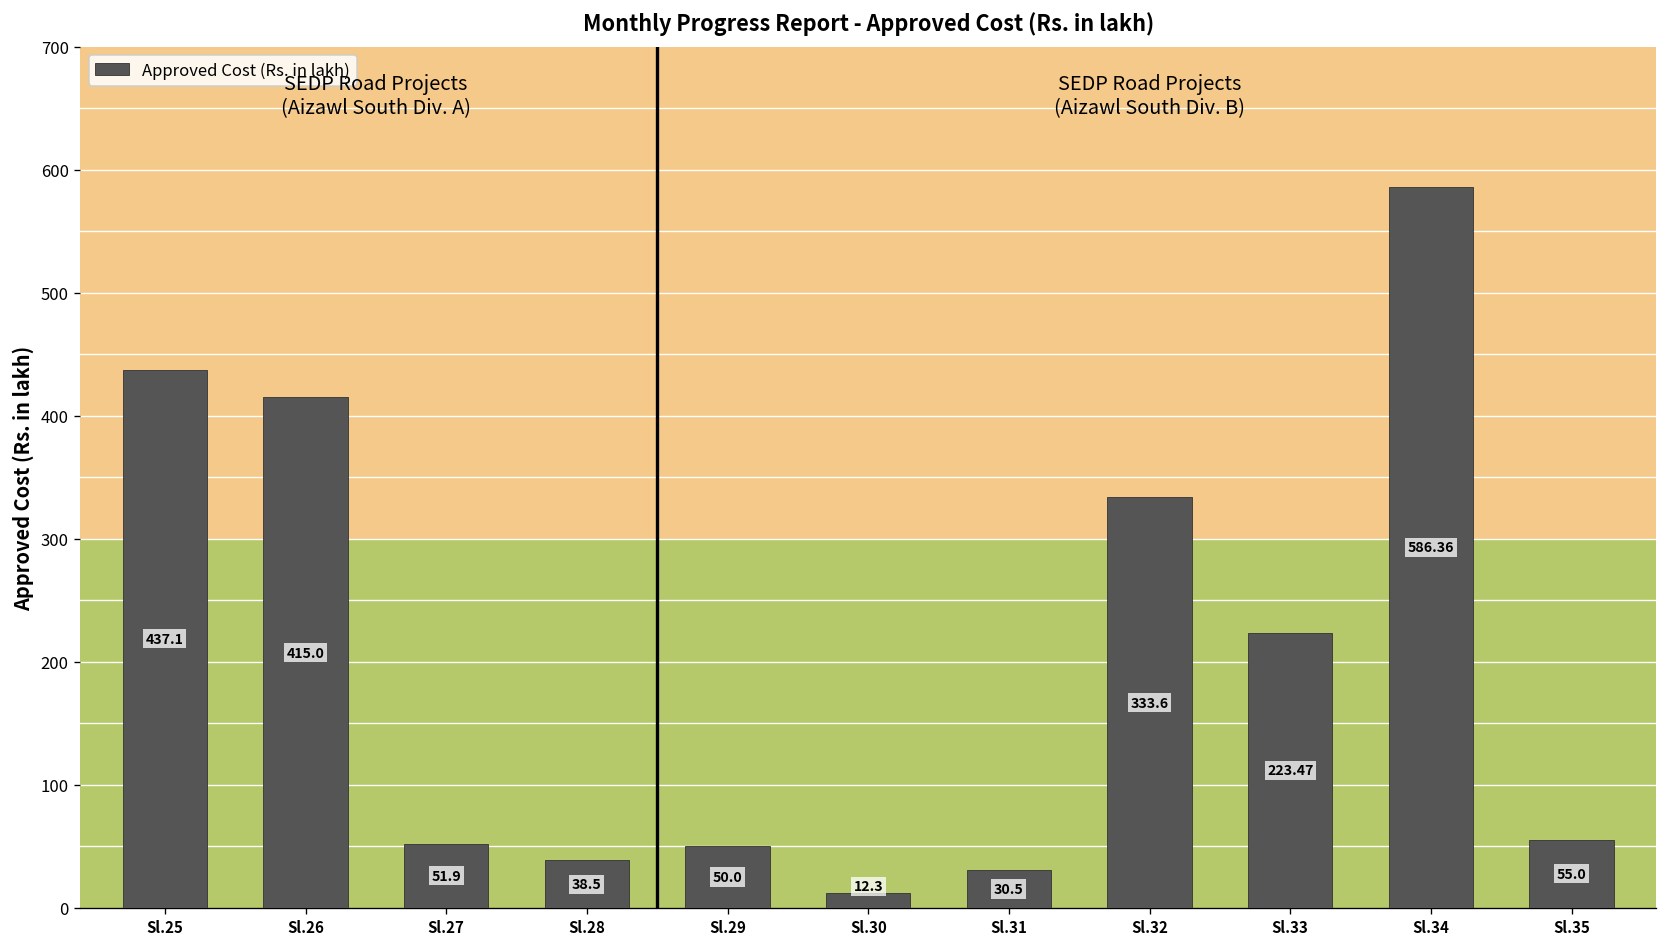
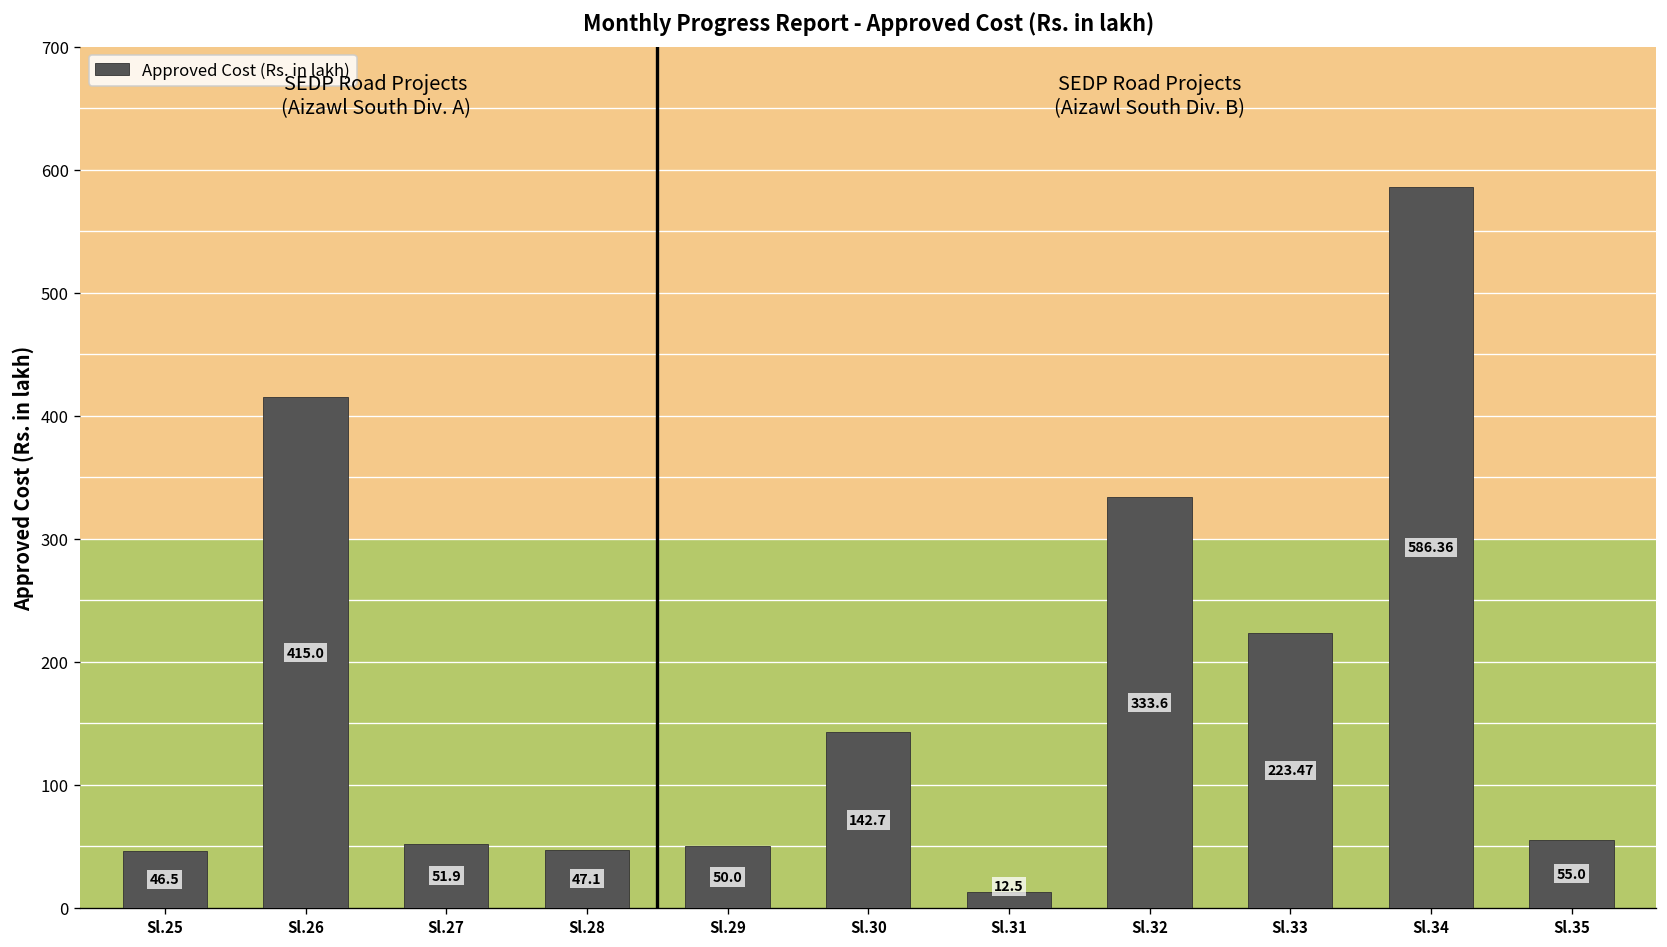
Sl.25: 437.1 -> 46.5
Sl.28: 38.5 -> 47.1
Sl.30: 12.3 -> 142.7
Sl.31: 30.5 -> 12.5
